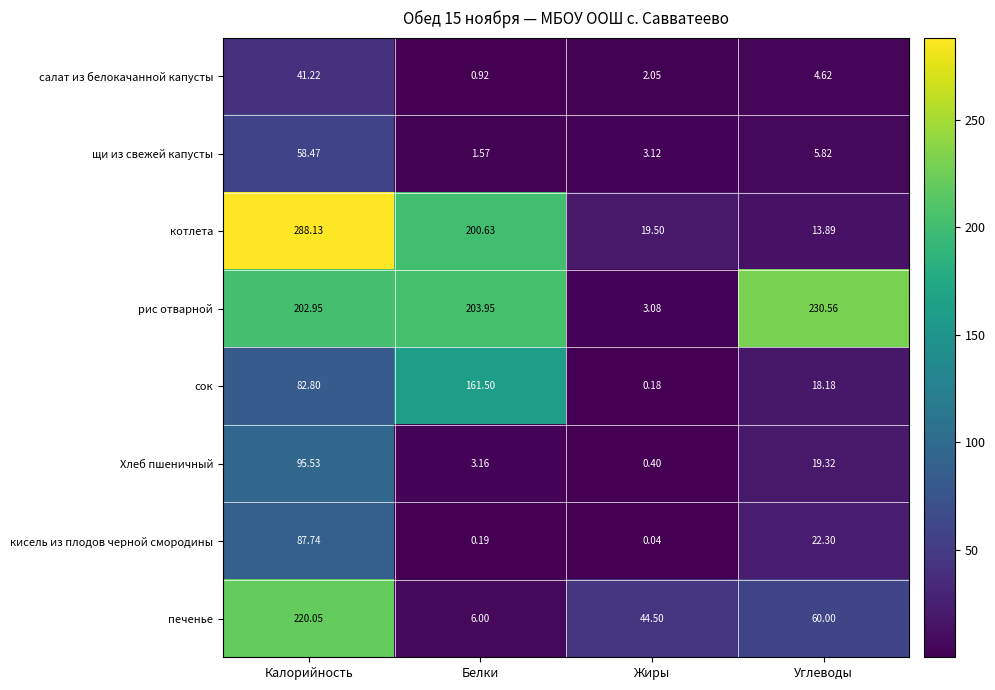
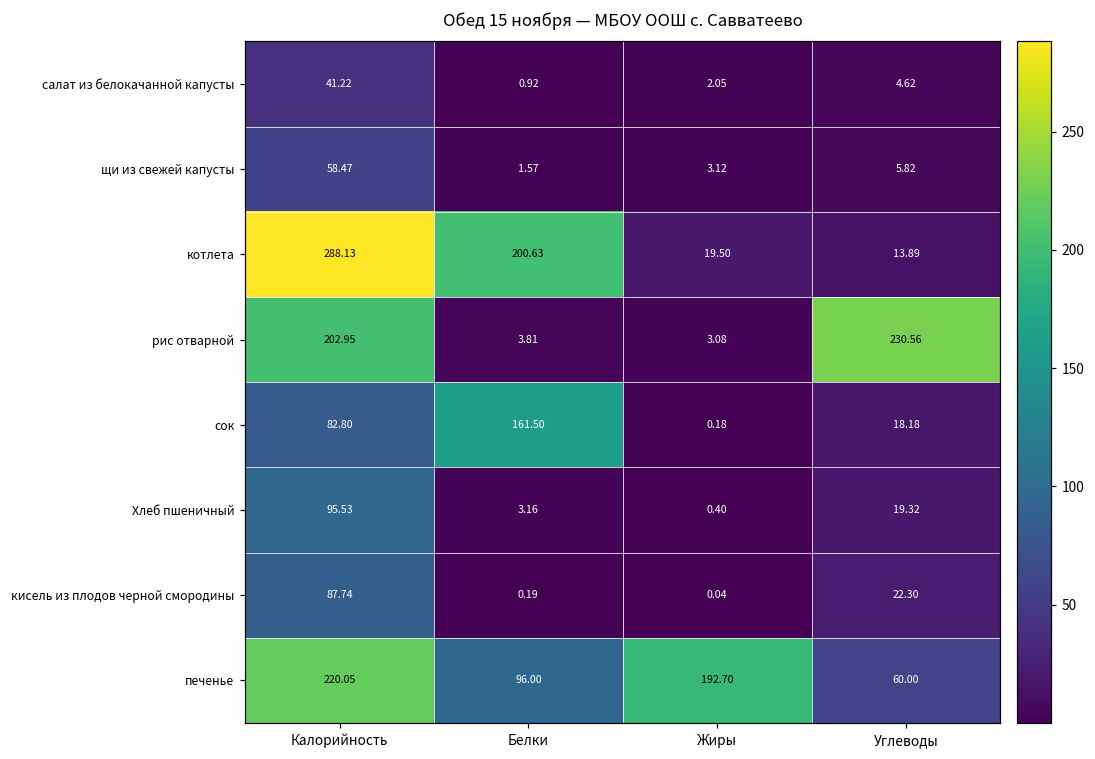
рис отварной, Белки: 203.95 -> 3.81
печенье, Белки: 6.00 -> 96.00
печенье, Жиры: 44.50 -> 192.70
